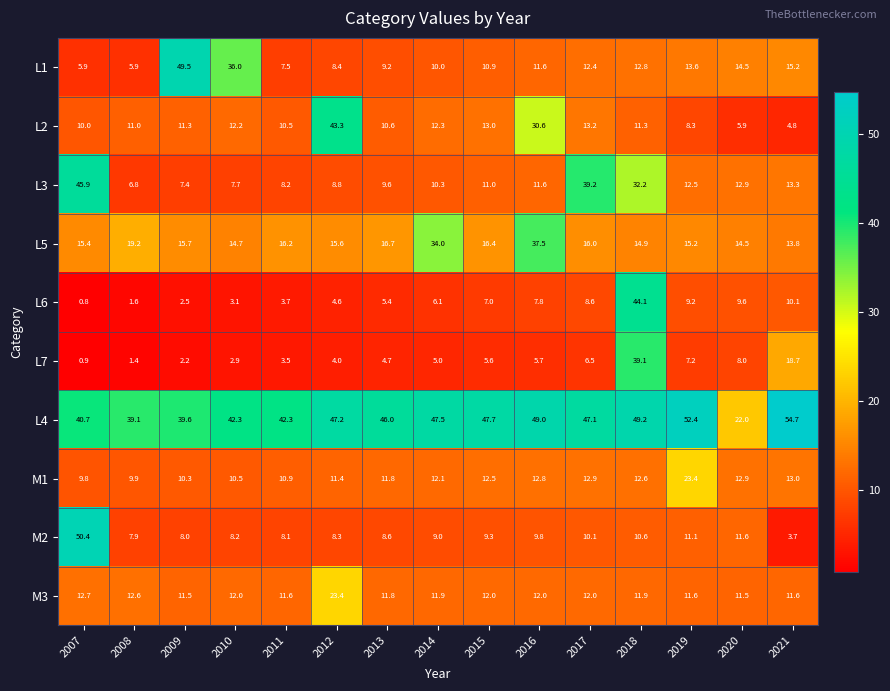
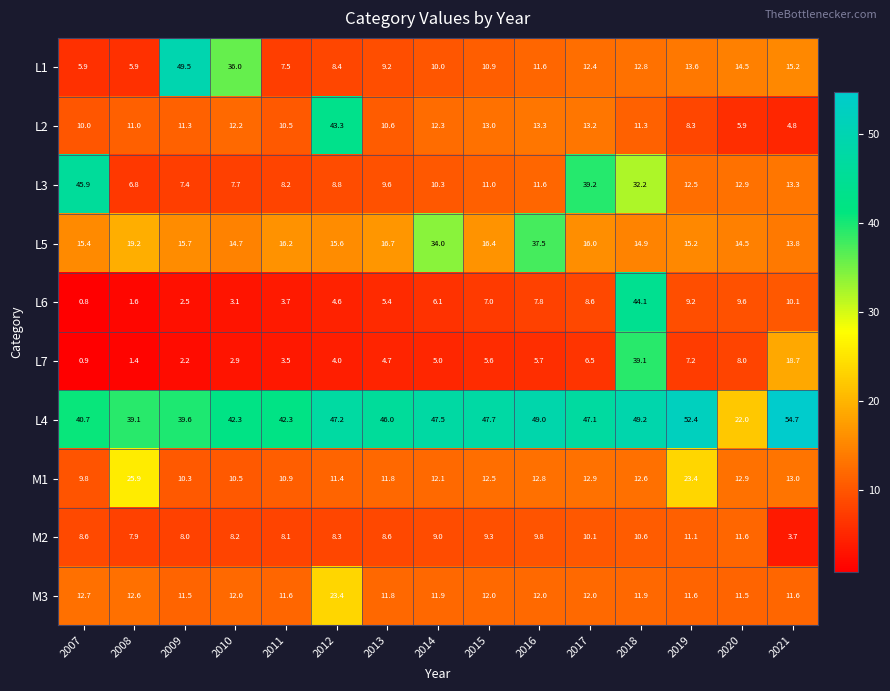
L2, 2016: 30.6 -> 13.3
M1, 2008: 9.9 -> 25.9
M2, 2007: 50.4 -> 8.6
